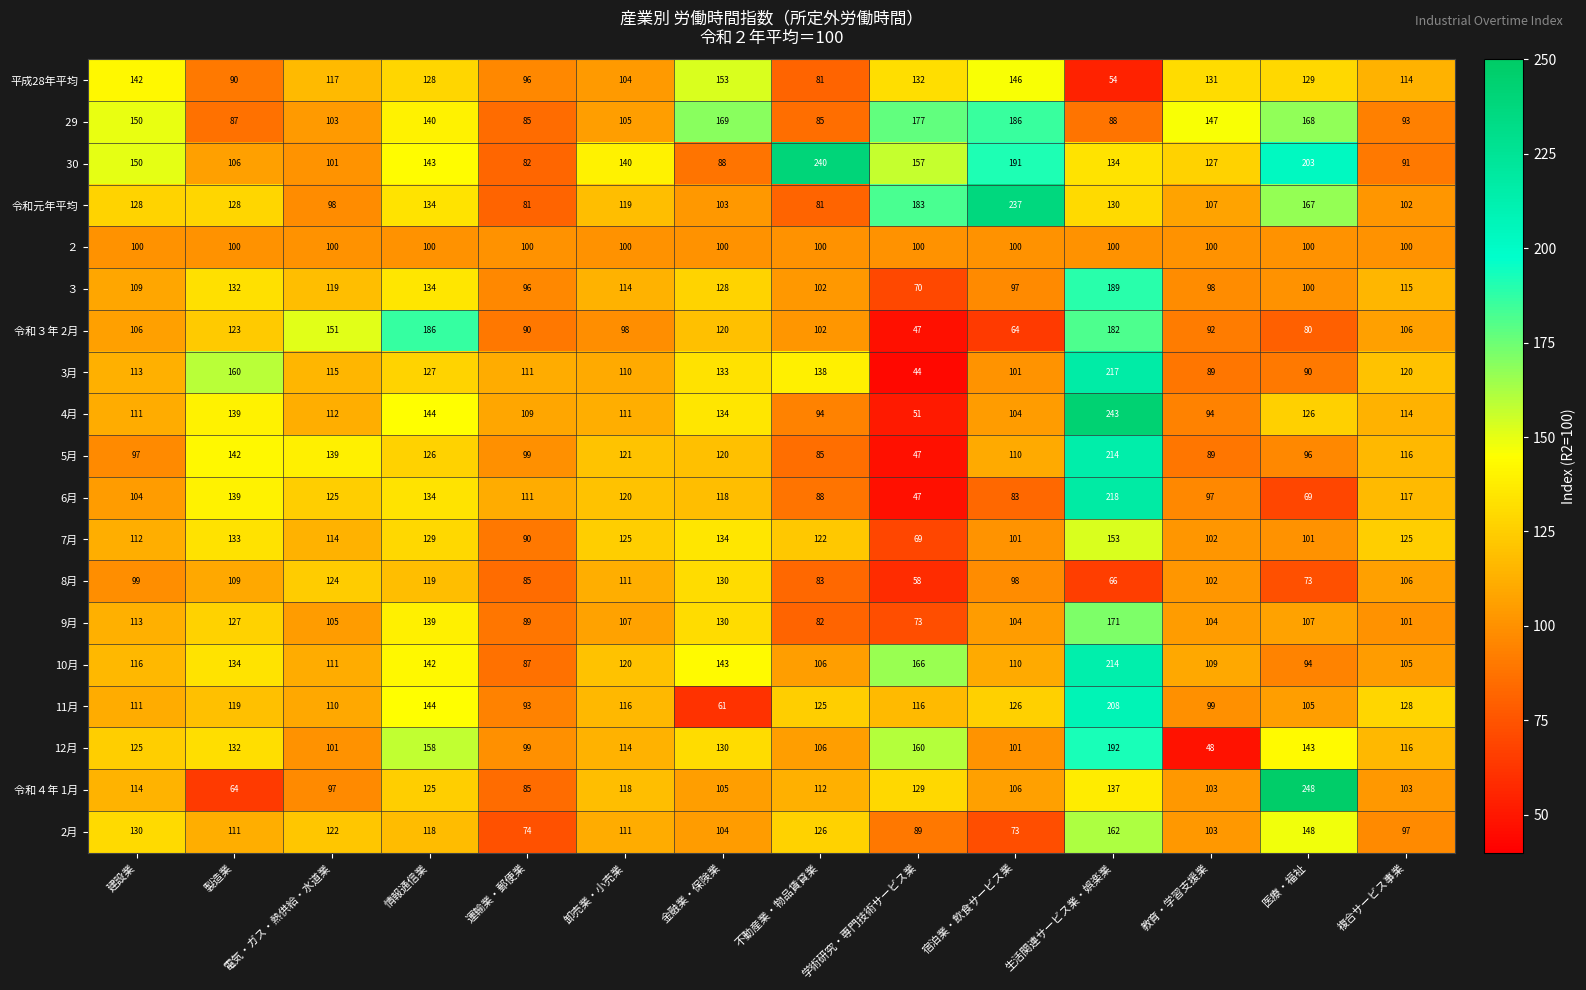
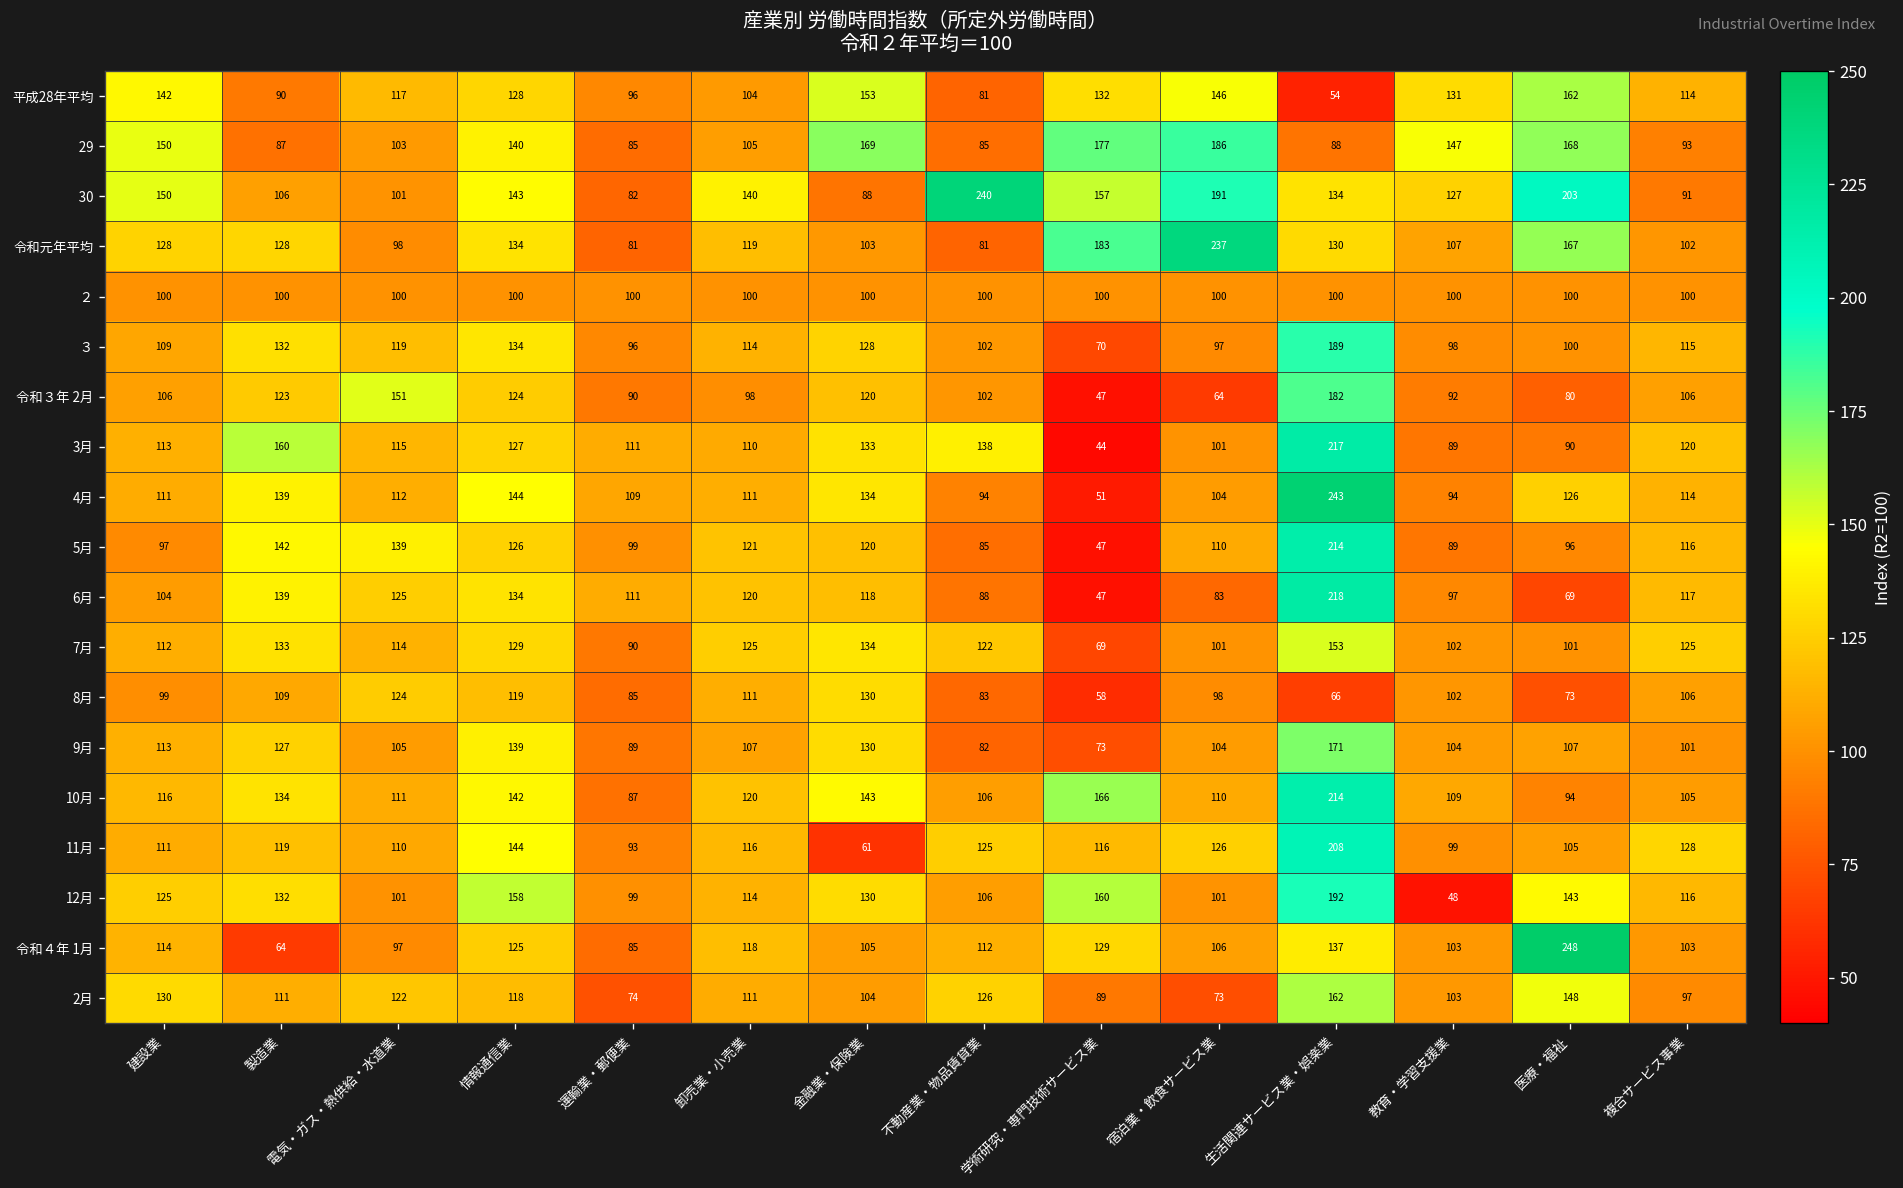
平成28年平均, 医療・福祉: 129 -> 162
令和３年 2月, 情報通信業: 186 -> 124
